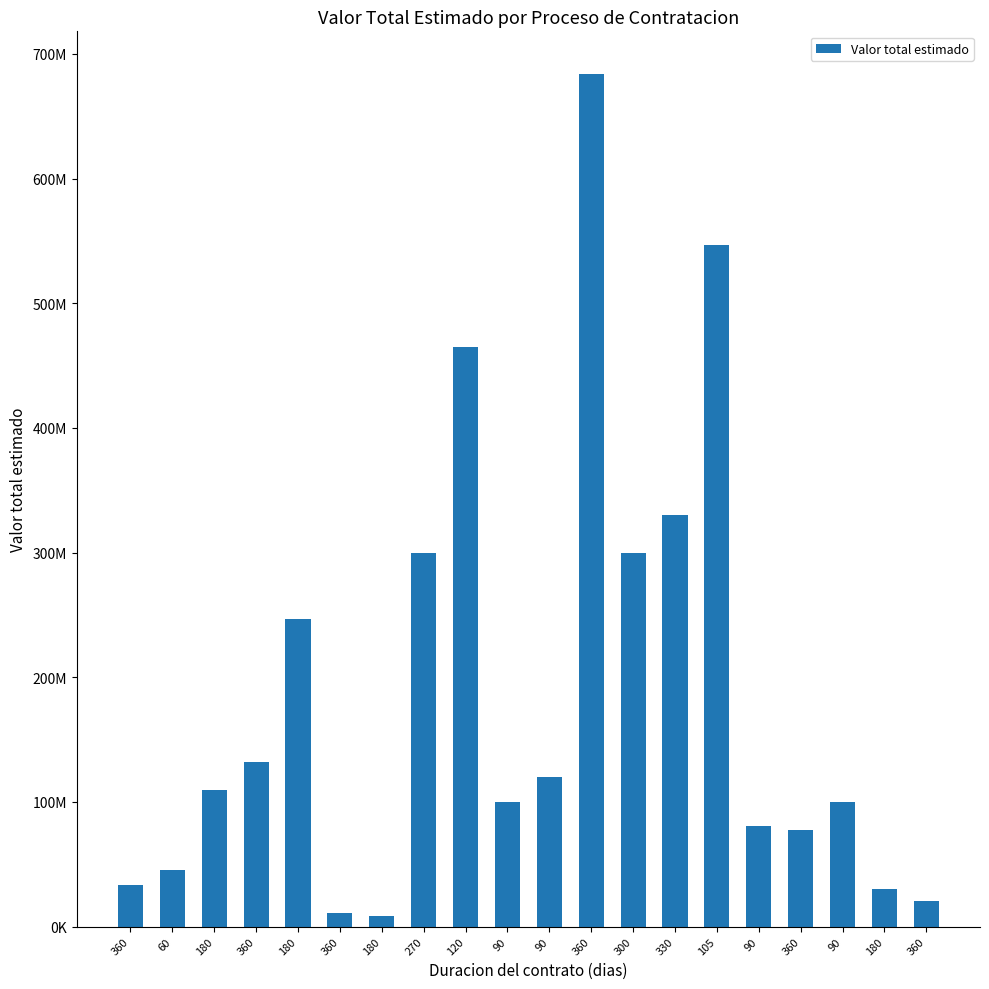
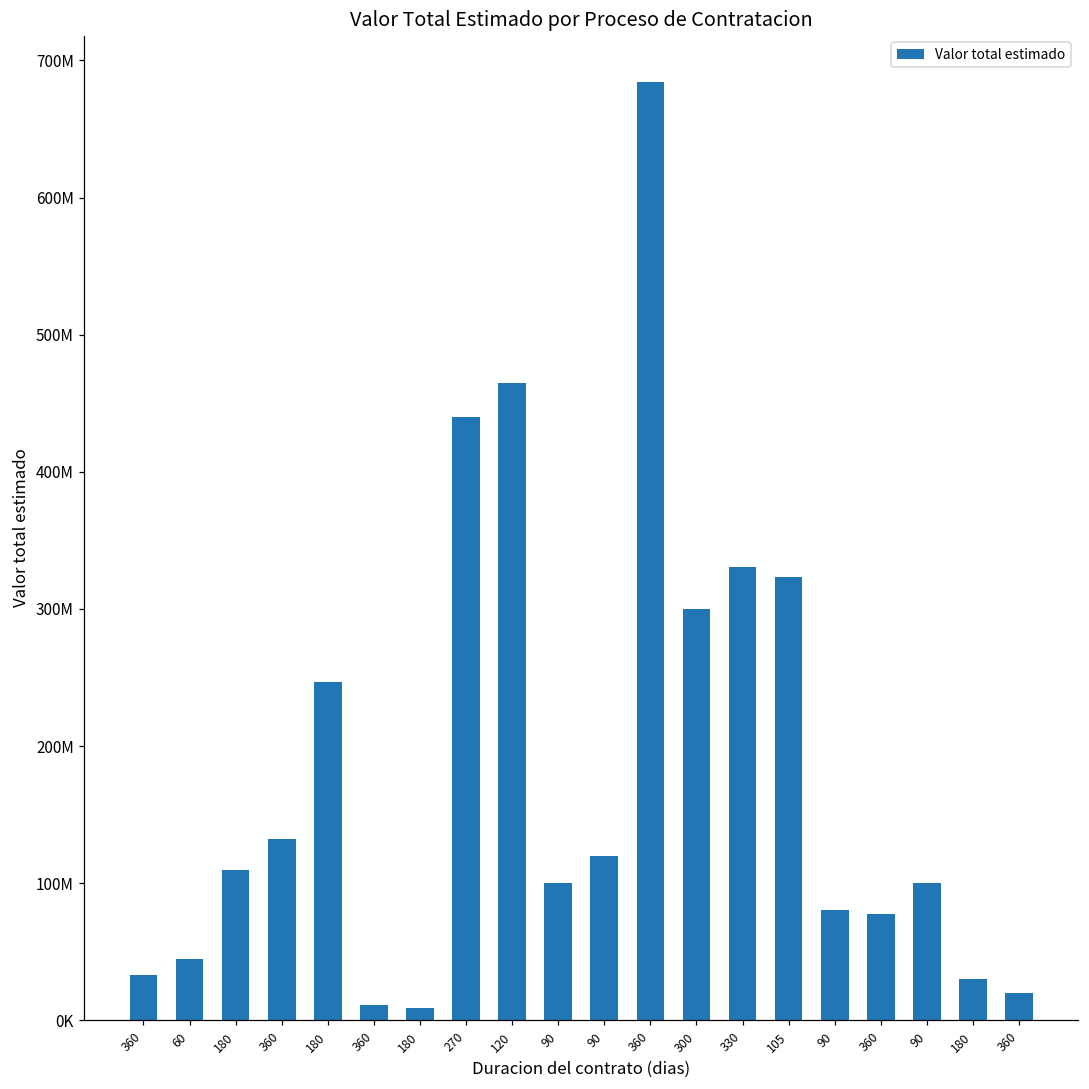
270: 300000000 -> 440000000
105: 547000000 -> 323000000
